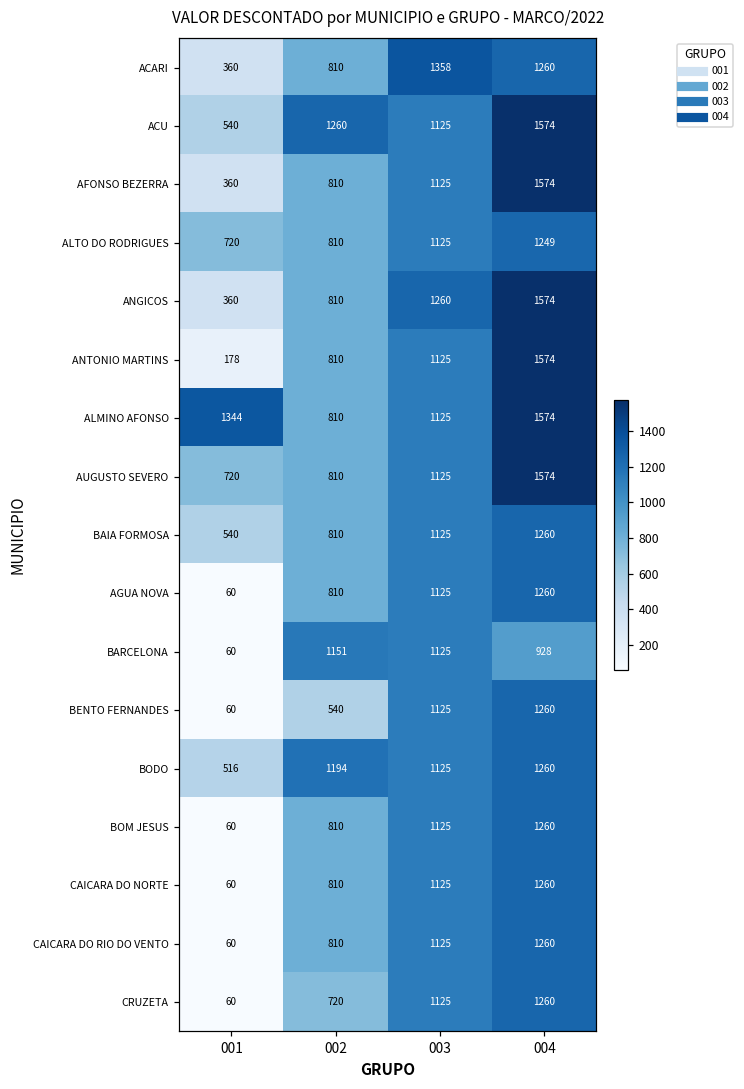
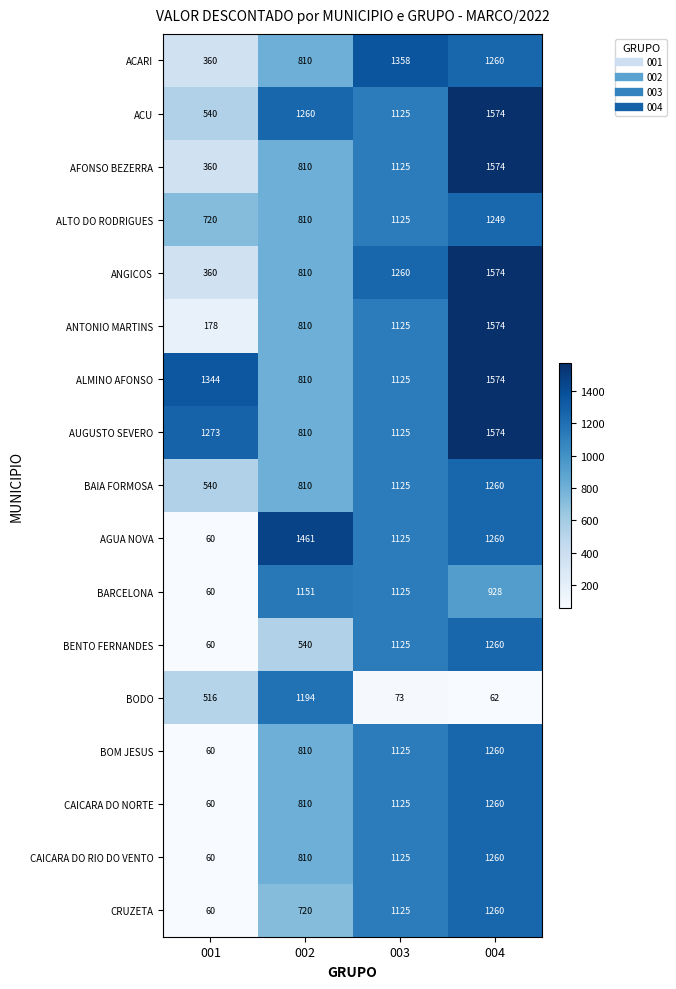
AUGUSTO SEVERO, 001: 720 -> 1273
AGUA NOVA, 002: 810 -> 1461
BODO, 003: 1125 -> 73
BODO, 004: 1260 -> 62
